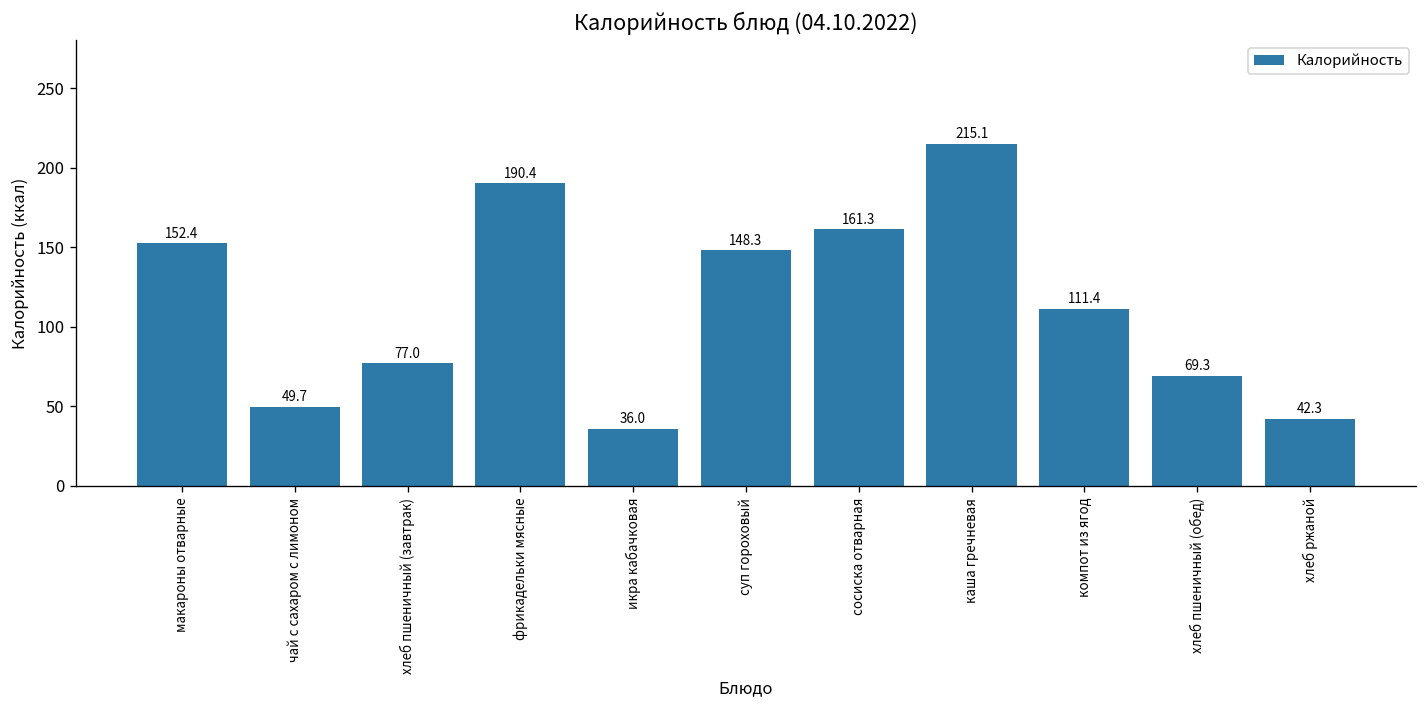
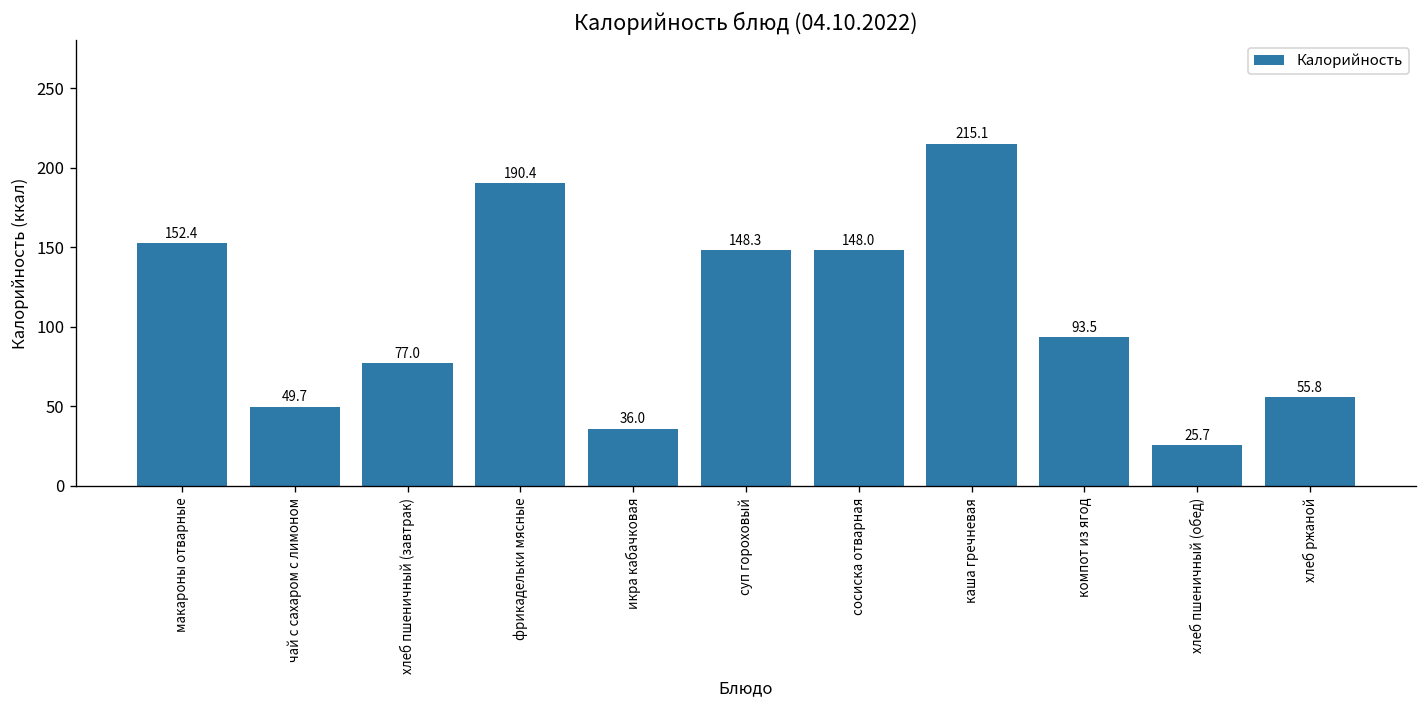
сосиска отварная: 161.3 -> 148.0
компот из ягод: 111.4 -> 93.5
хлеб пшеничный (обед): 69.3 -> 25.7
хлеб ржаной: 42.3 -> 55.8
